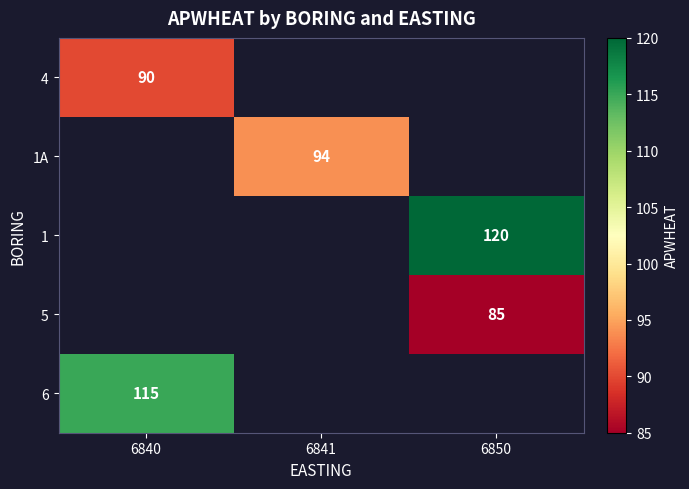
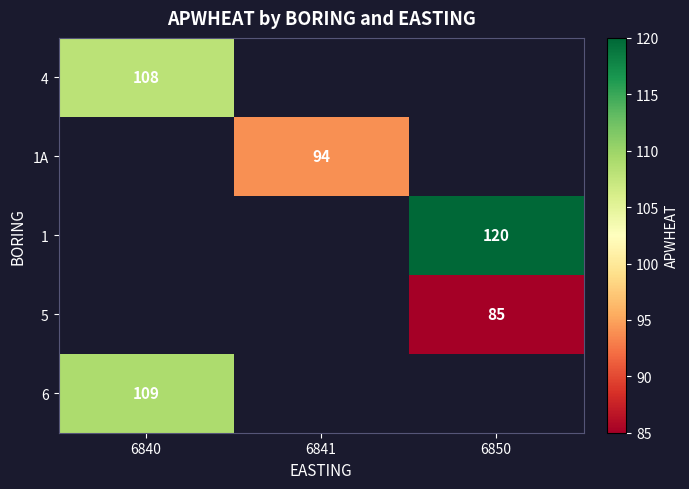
4, 6840: 90 -> 108
6, 6840: 115 -> 109
